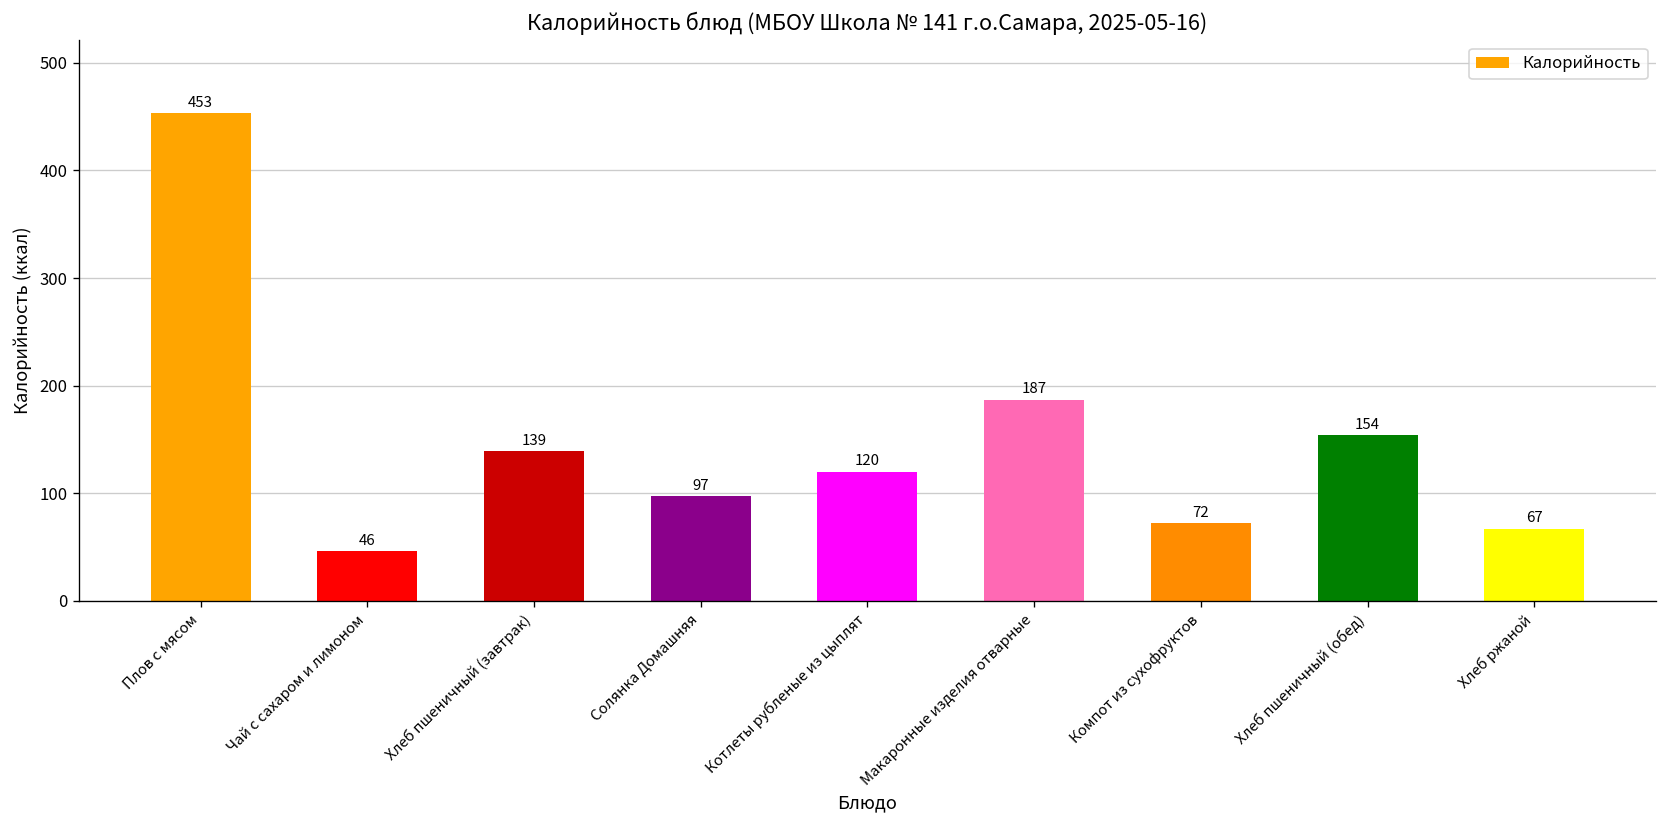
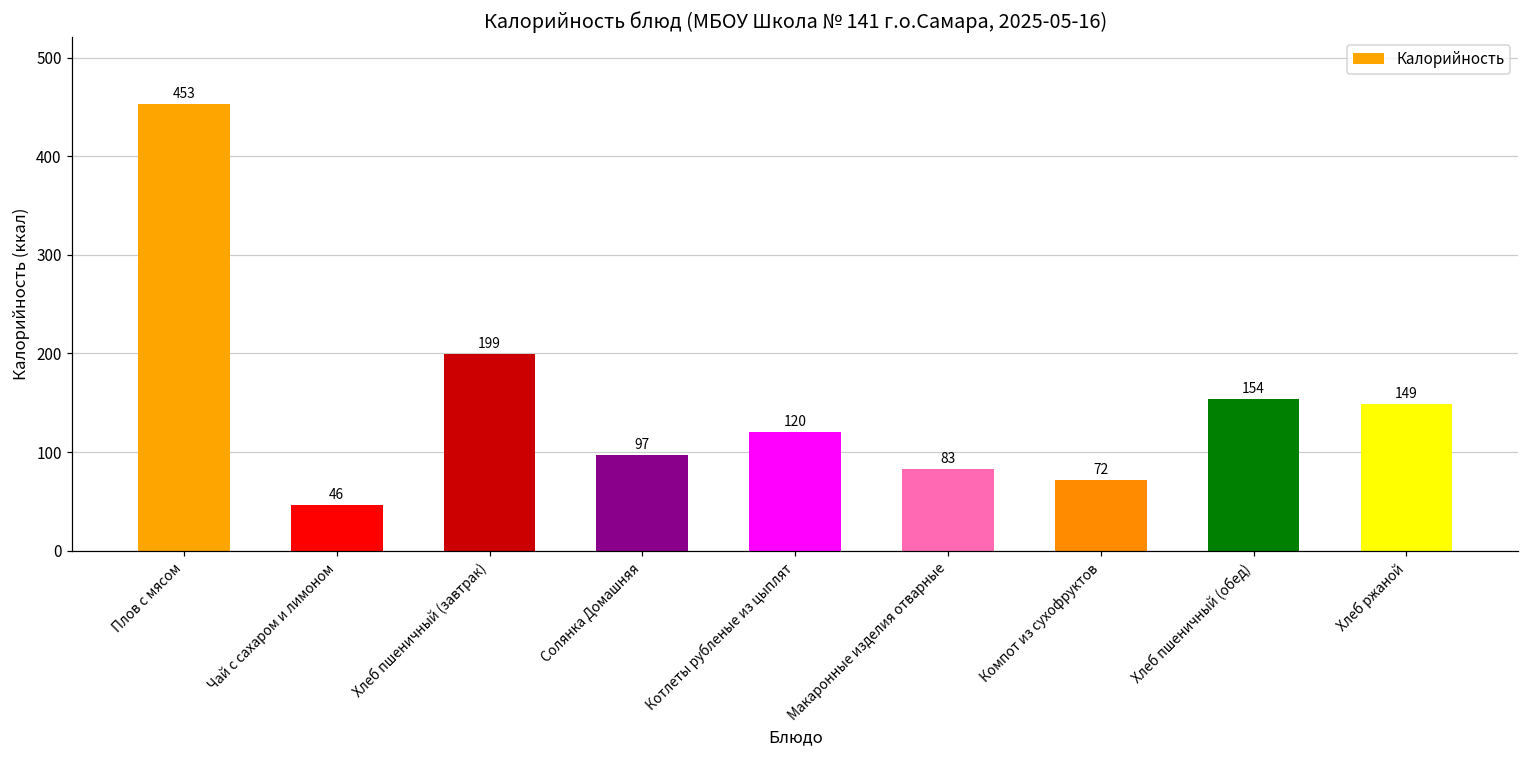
Хлеб пшеничный (завтрак): 139 -> 199
Макаронные изделия отварные: 187 -> 83
Хлеб ржаной: 67 -> 149
